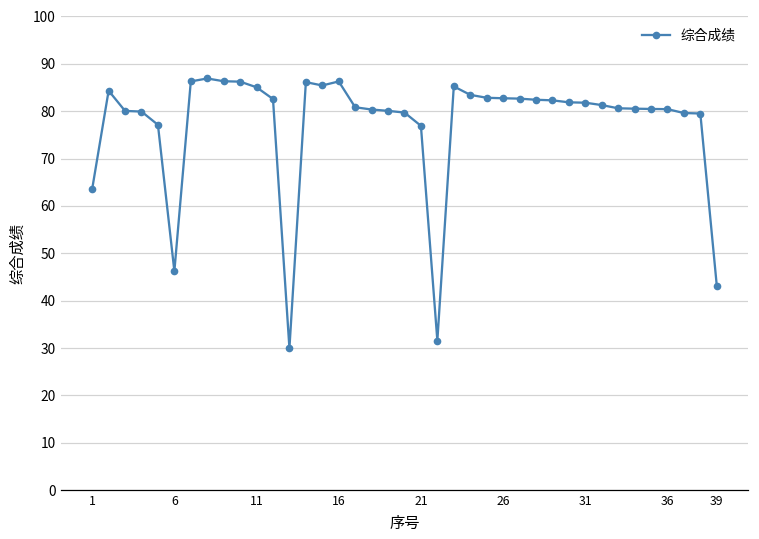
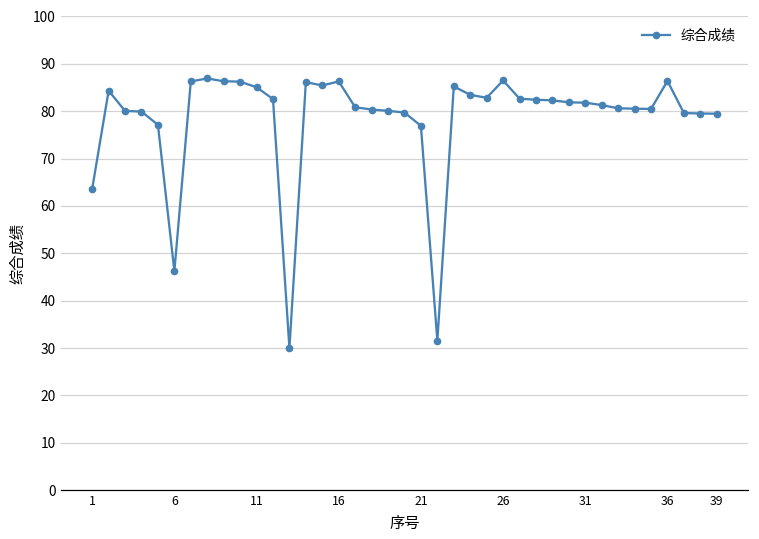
26: 83 -> 86
36: 80 -> 86
39: 43 -> 79
